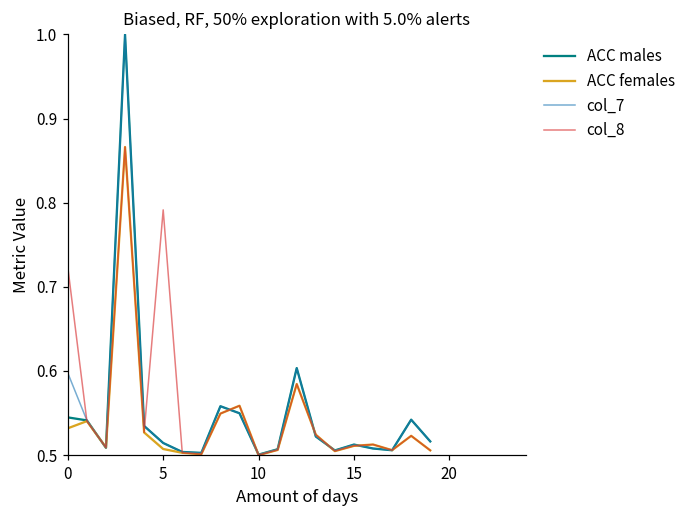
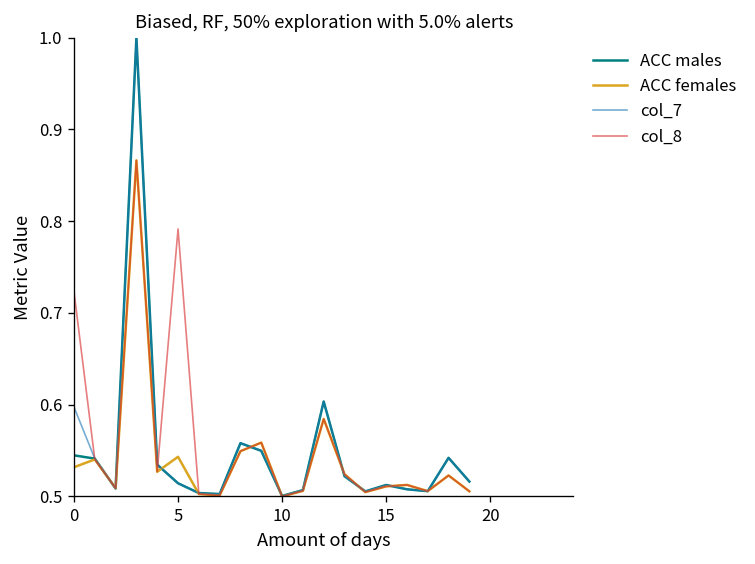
ACC females, 5: 0.51 -> 0.54
